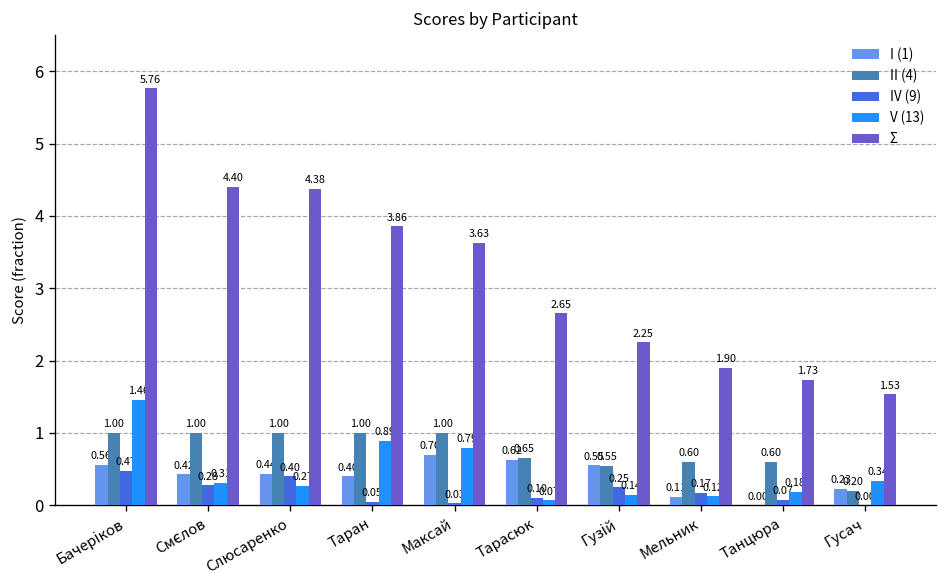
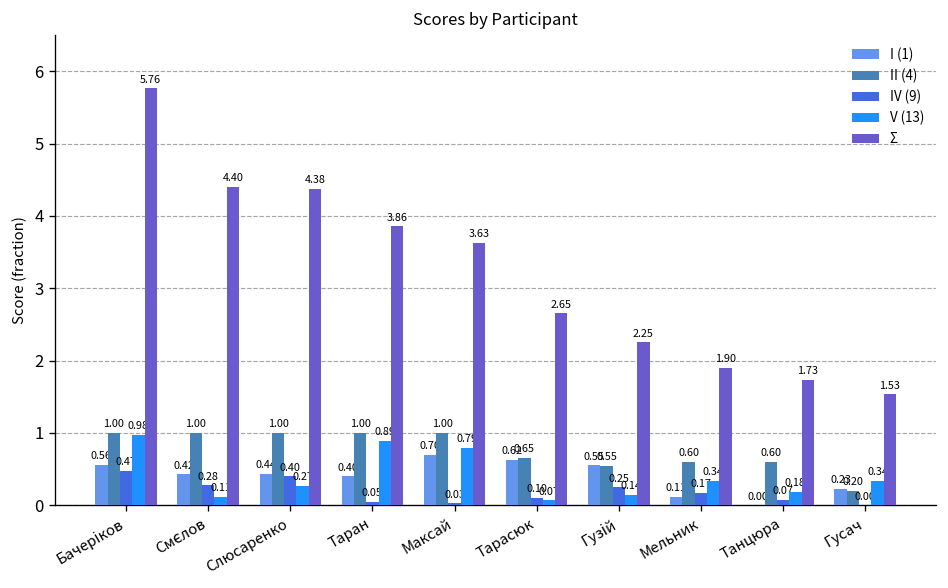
V (13), Бачеріков: 1.46 -> 0.98
V (13), Смєлов: 0.31 -> 0.11
V (13), Мельник: 0.12 -> 0.34
